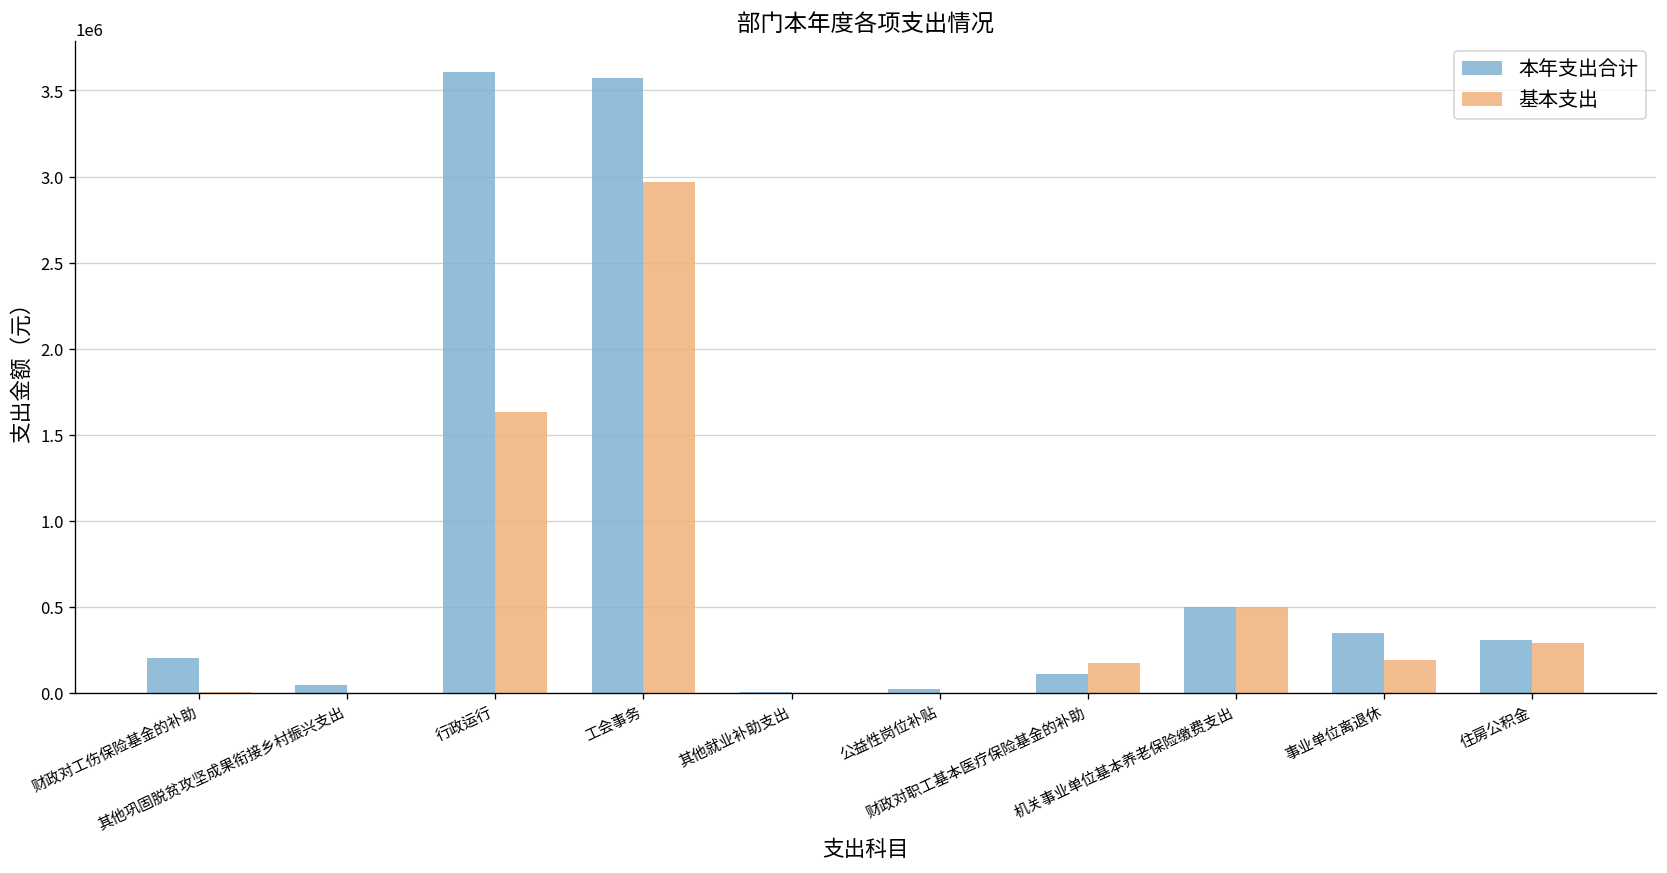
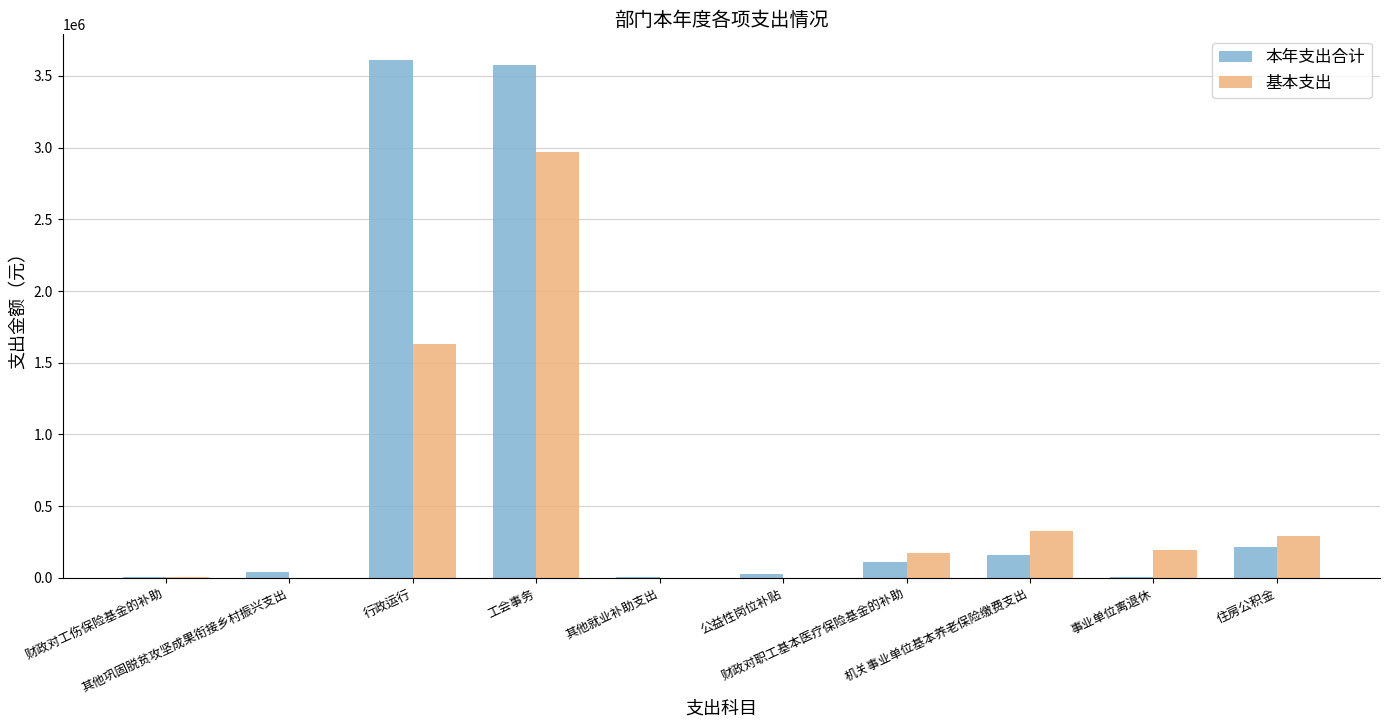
本年支出合计, 财政对工伤保险基金的补助: 200000 -> 10000
本年支出合计, 机关事业单位基本养老保险缴费支出: 500000 -> 160000
基本支出, 机关事业单位基本养老保险缴费支出: 500000 -> 330000
本年支出合计, 事业单位离退休: 350000 -> 10000
本年支出合计, 住房公积金: 300000 -> 220000
